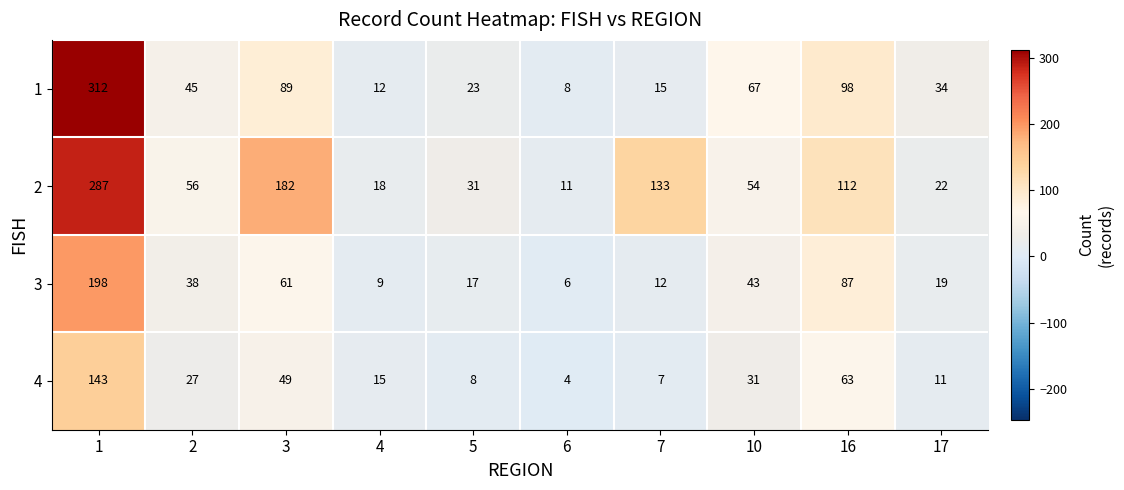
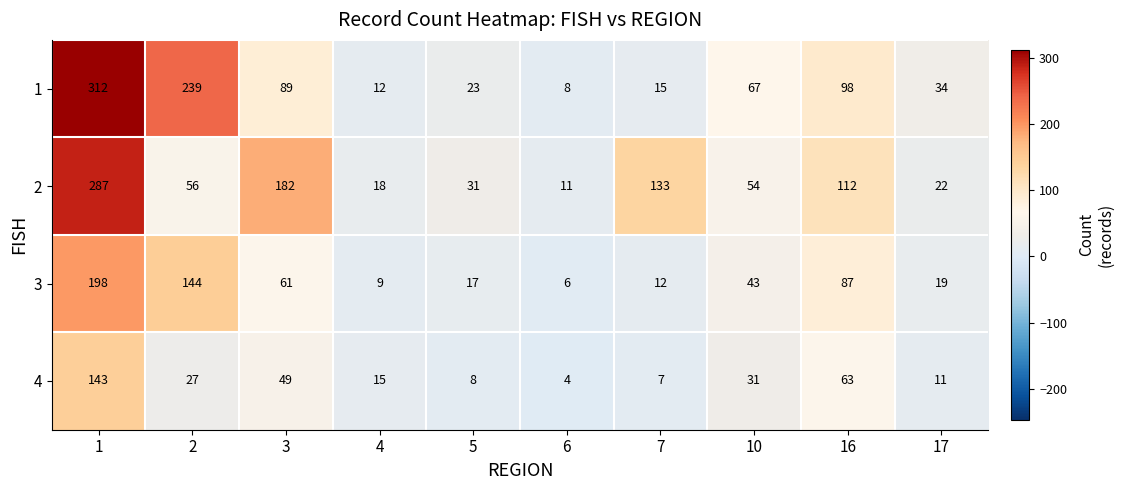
1, 2: 45 -> 239
3, 2: 38 -> 144
